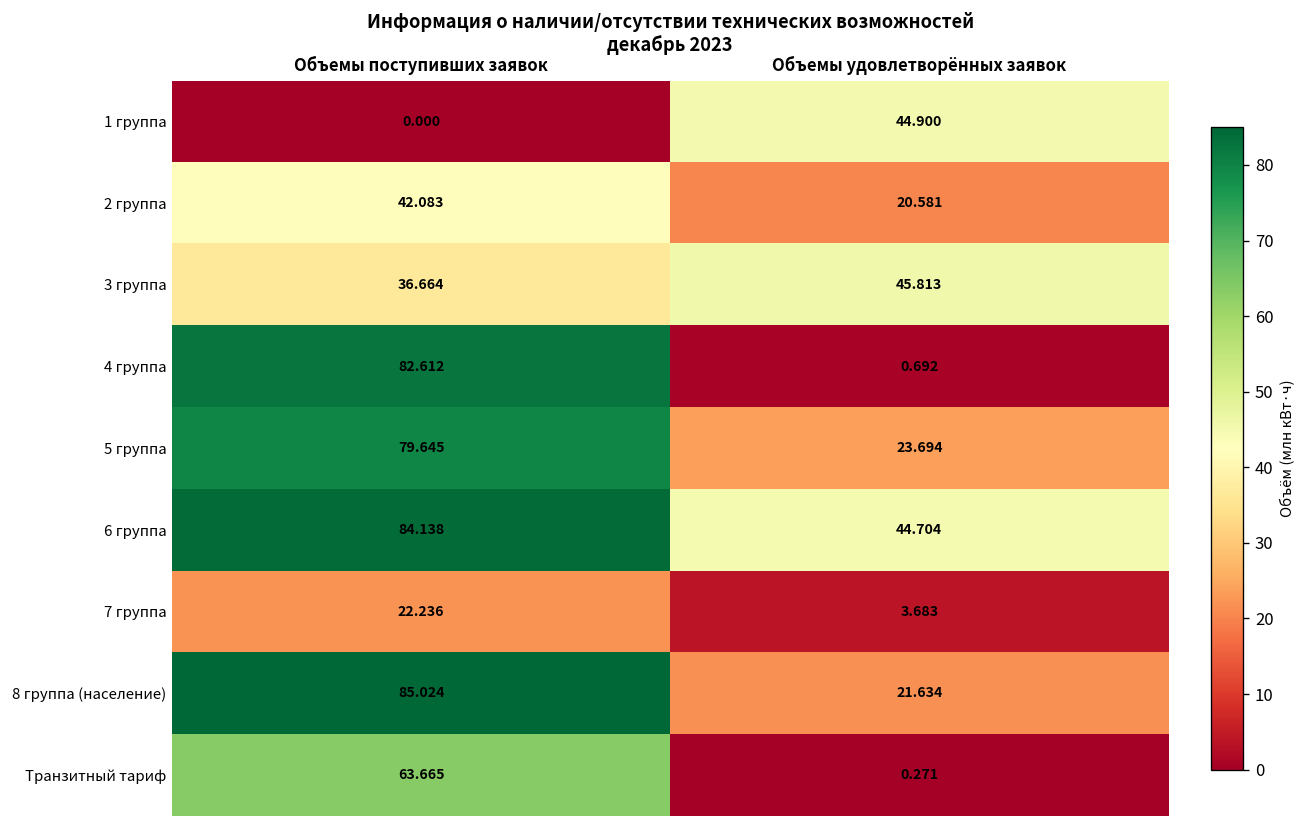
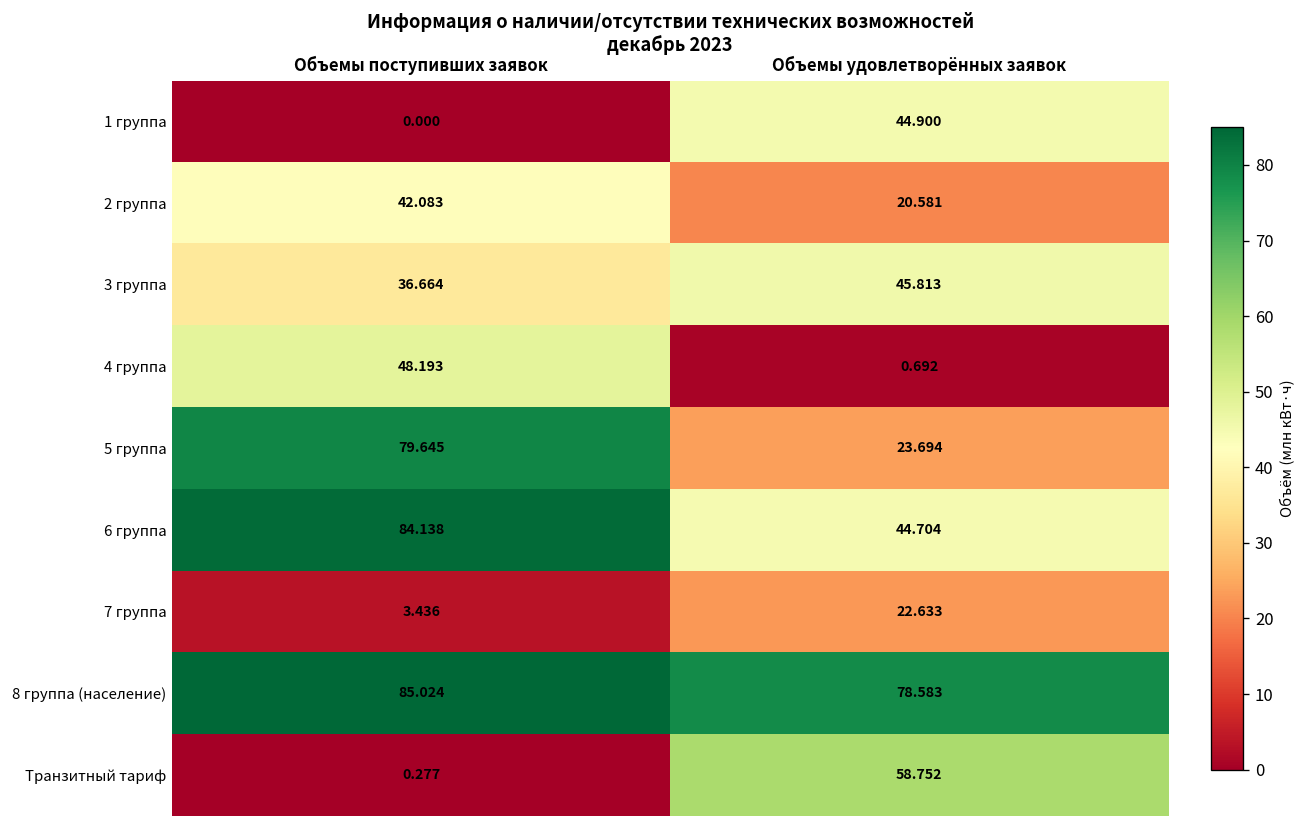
4 группа, Объемы поступивших заявок: 82.612 -> 48.193
7 группа, Объемы поступивших заявок: 22.236 -> 3.436
7 группа, Объемы удовлетворённых заявок: 3.683 -> 22.633
8 группа (население), Объемы удовлетворённых заявок: 21.634 -> 78.583
Транзитный тариф, Объемы поступивших заявок: 63.665 -> 0.277
Транзитный тариф, Объемы удовлетворённых заявок: 0.271 -> 58.752
